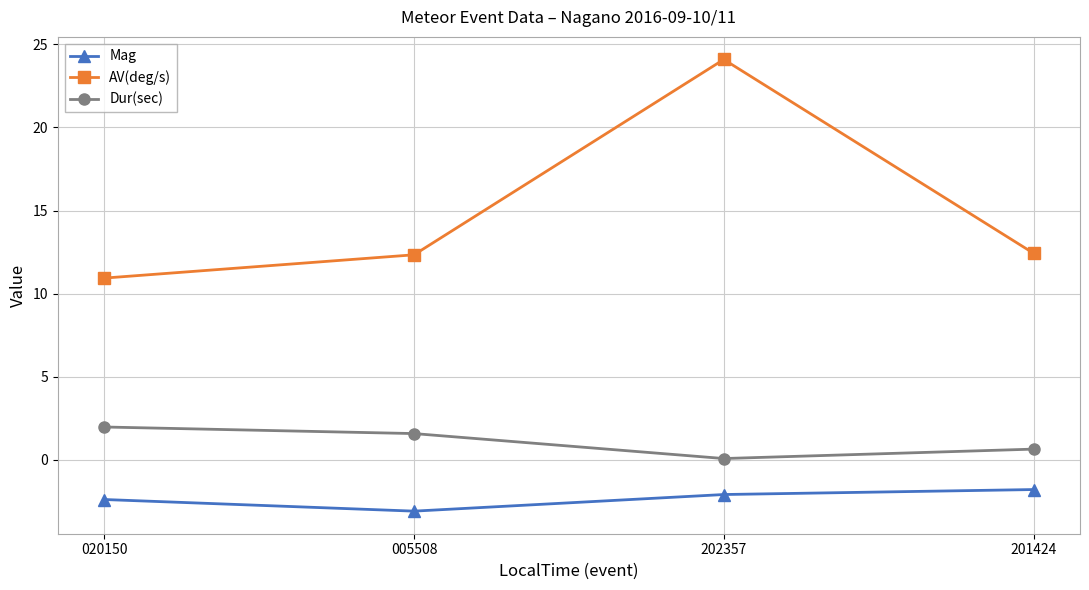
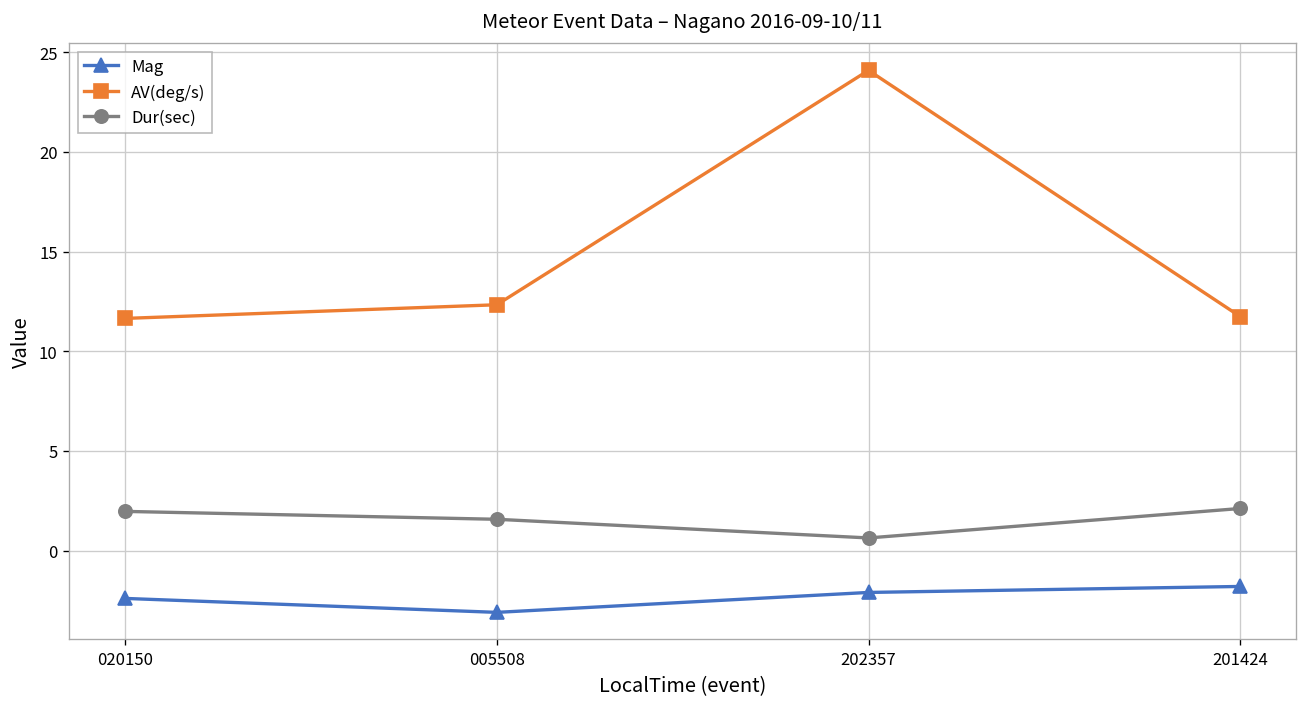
AV(deg/s), 020150: 10.9 -> 11.6
Dur(sec), 202357: 0.1 -> 0.6
AV(deg/s), 201424: 12.4 -> 11.7
Dur(sec), 201424: 0.6 -> 2.1
